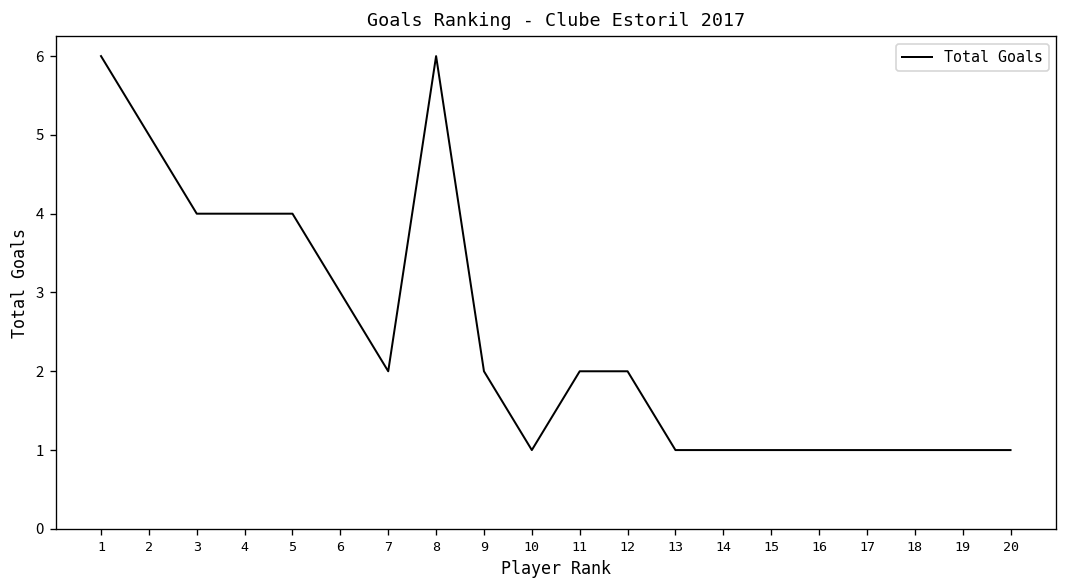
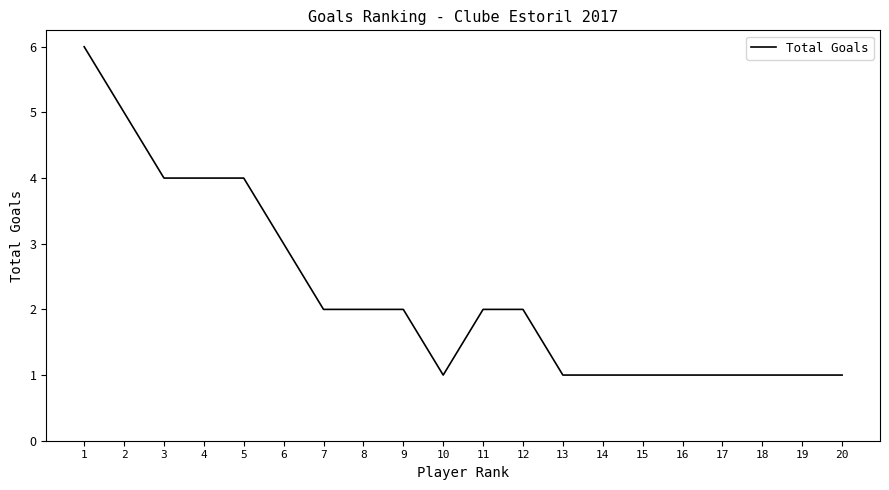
8: 6 -> 2
